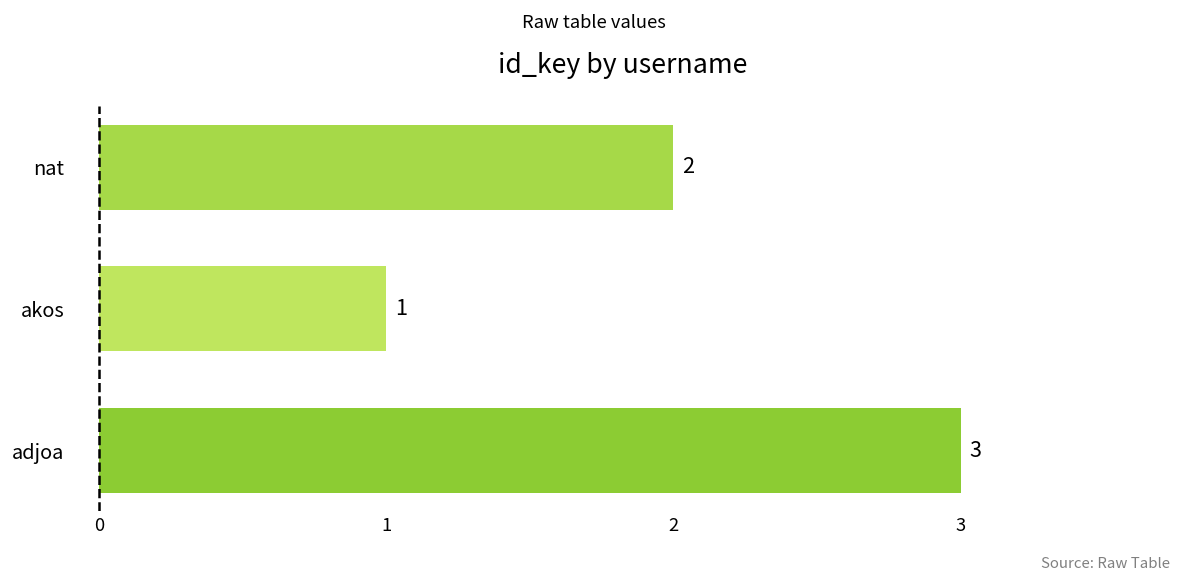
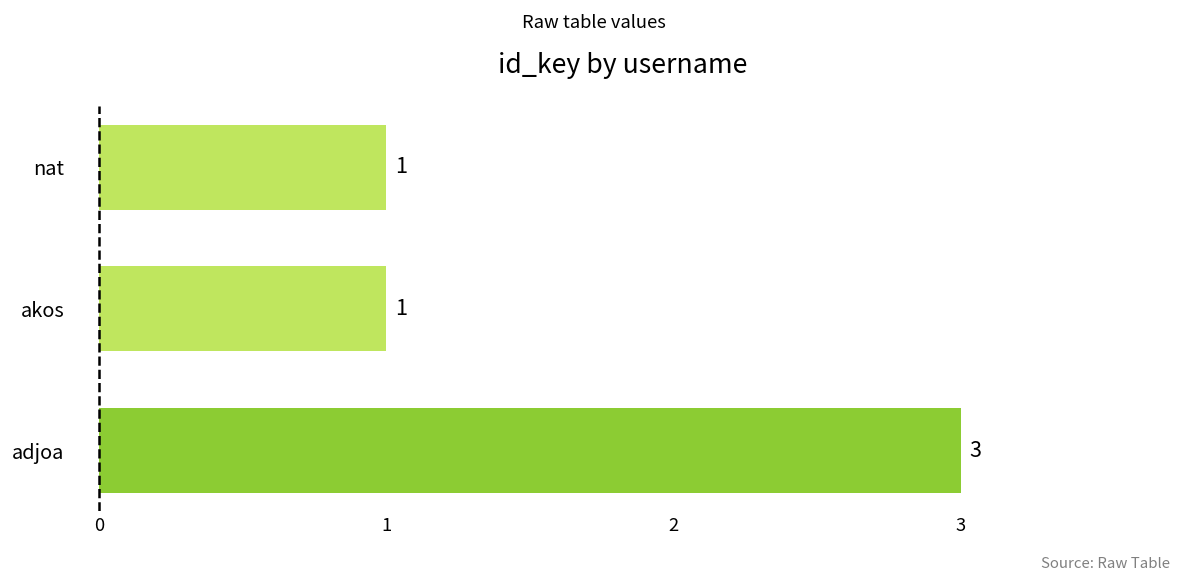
nat: 2 -> 1
